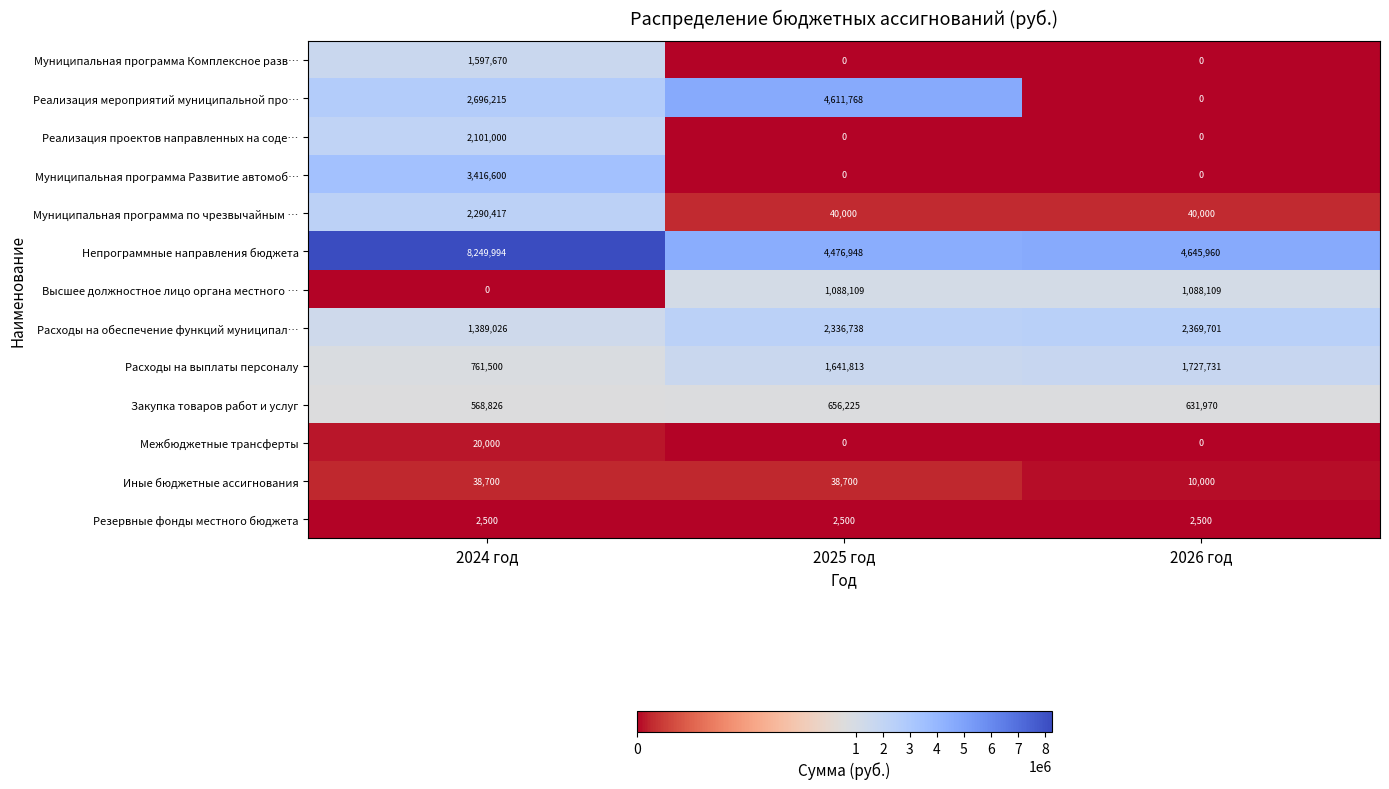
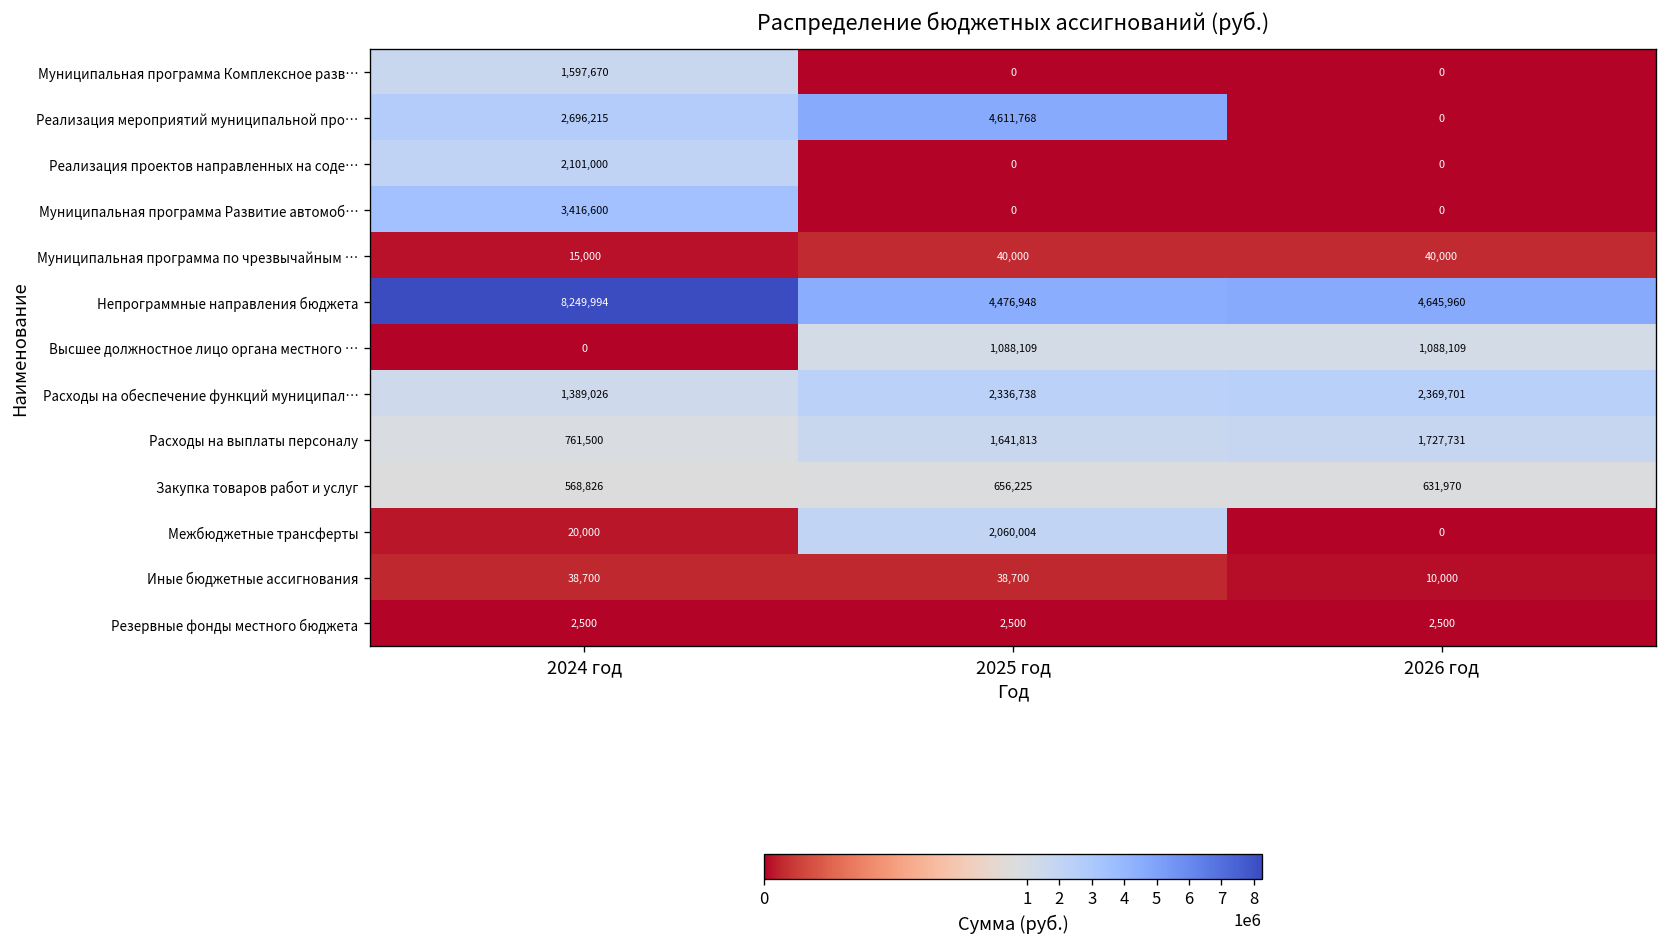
Муниципальная программа по чрезвычайным …, 2024 год: 2,290,417 -> 15,000
Межбюджетные трансферты, 2025 год: 0 -> 2,060,004
